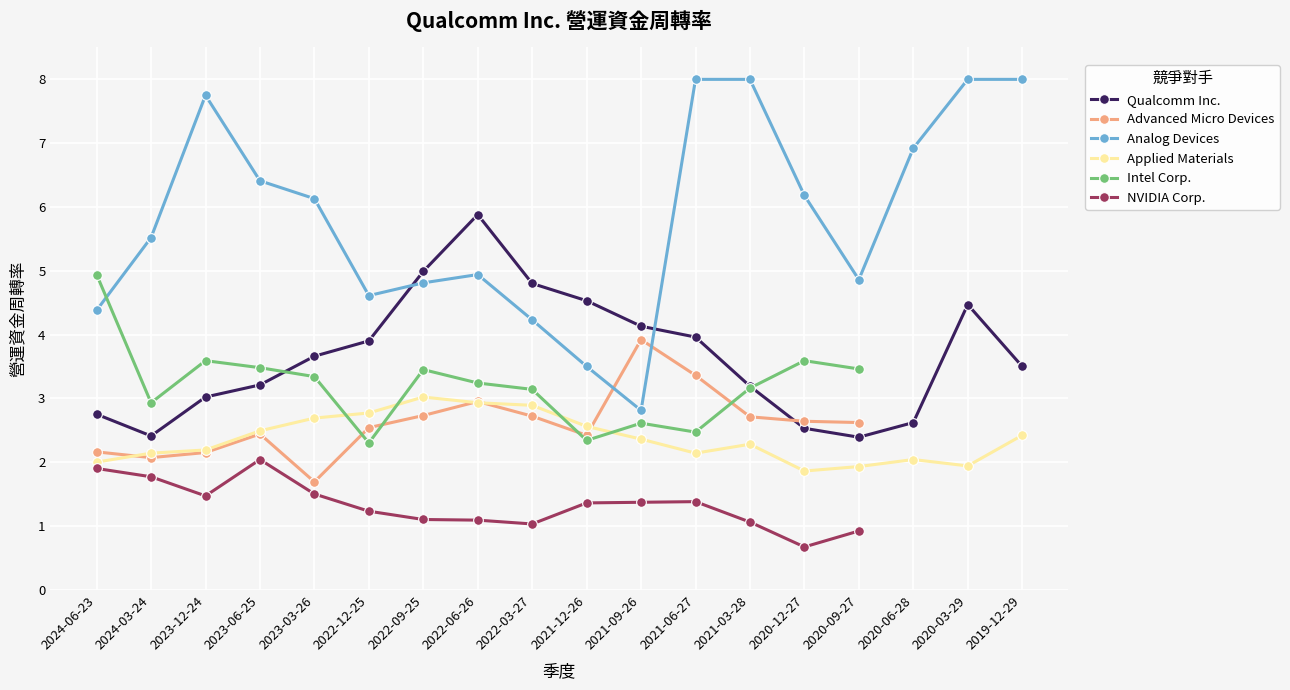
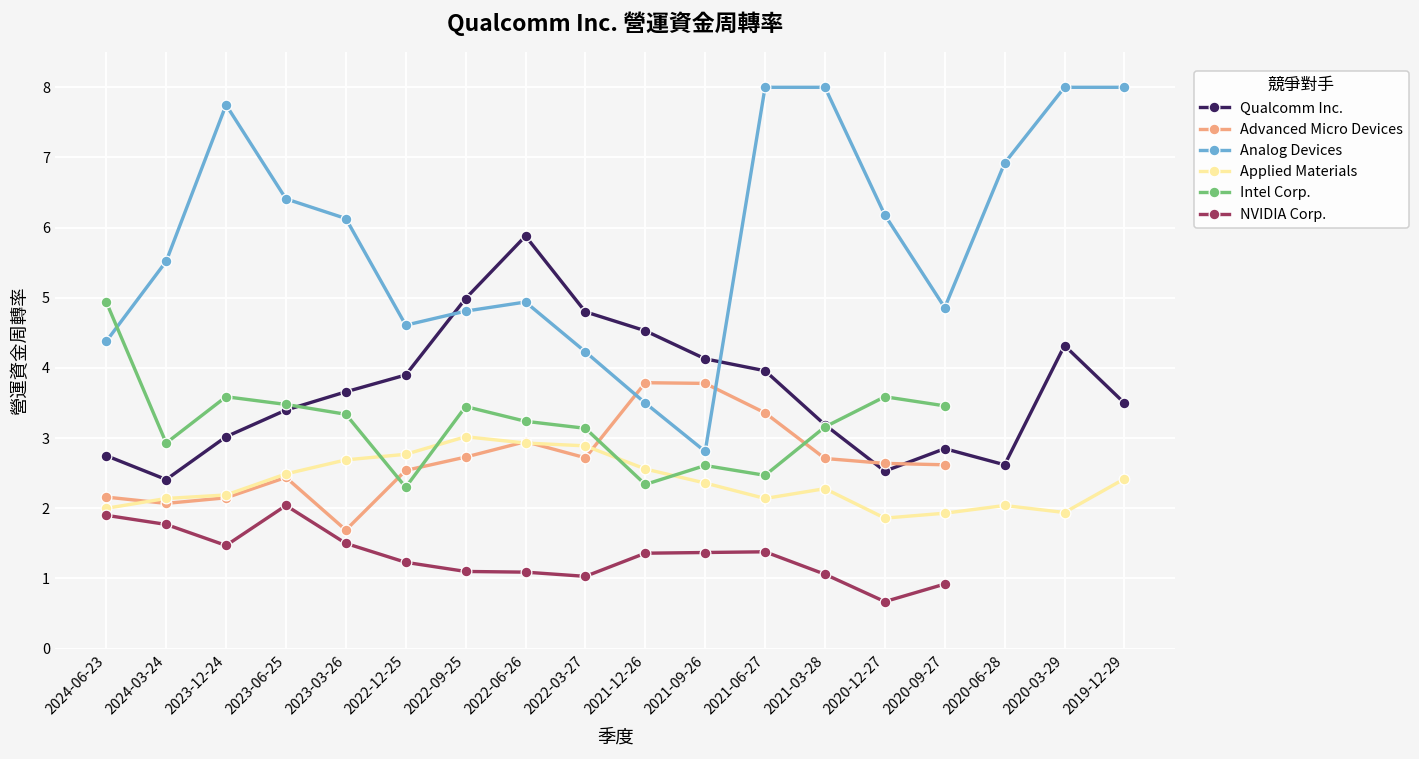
Qualcomm Inc., 2023-06-25: 3.2 -> 3.4
Advanced Micro Devices, 2021-12-26: 2.4 -> 3.8
Advanced Micro Devices, 2021-09-26: 3.9 -> 3.8
Qualcomm Inc., 2020-09-27: 2.4 -> 2.9
Qualcomm Inc., 2020-03-29: 4.5 -> 4.3
